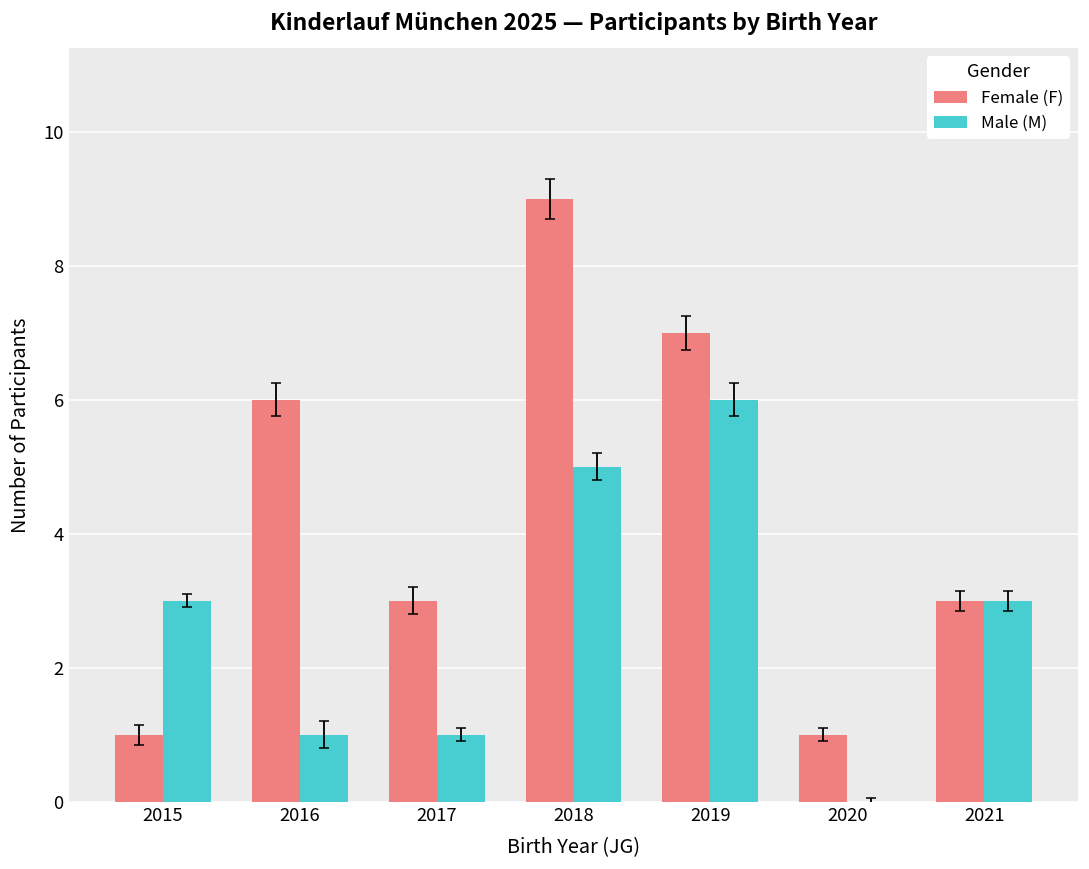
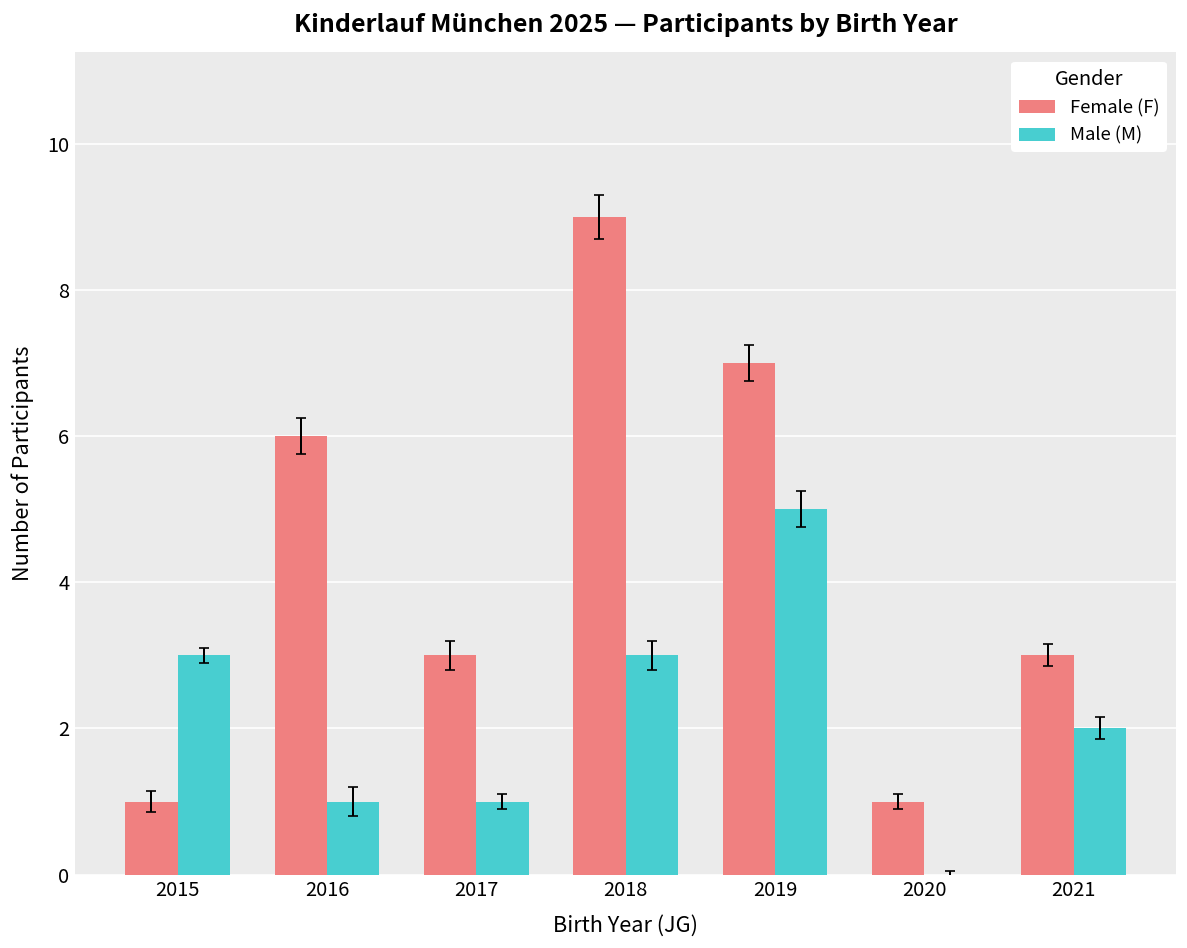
Male (M), 2018: 5 -> 3
Male (M), 2019: 6 -> 5
Male (M), 2021: 3 -> 2
